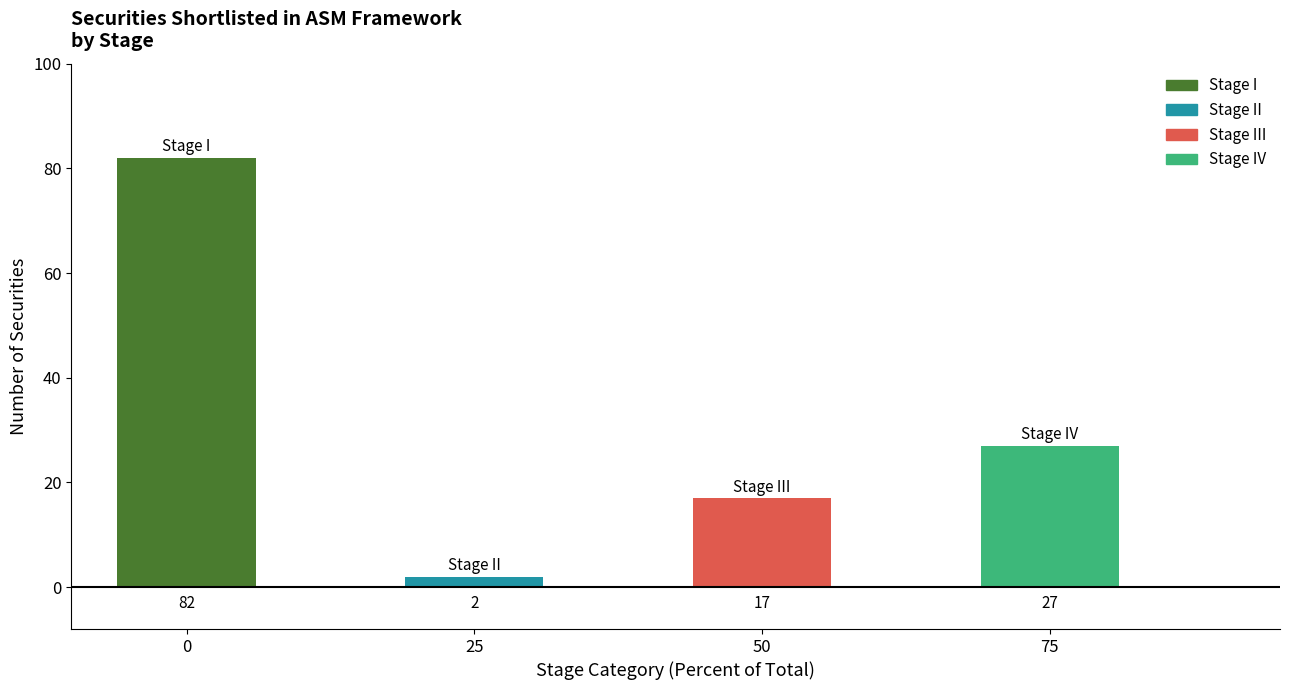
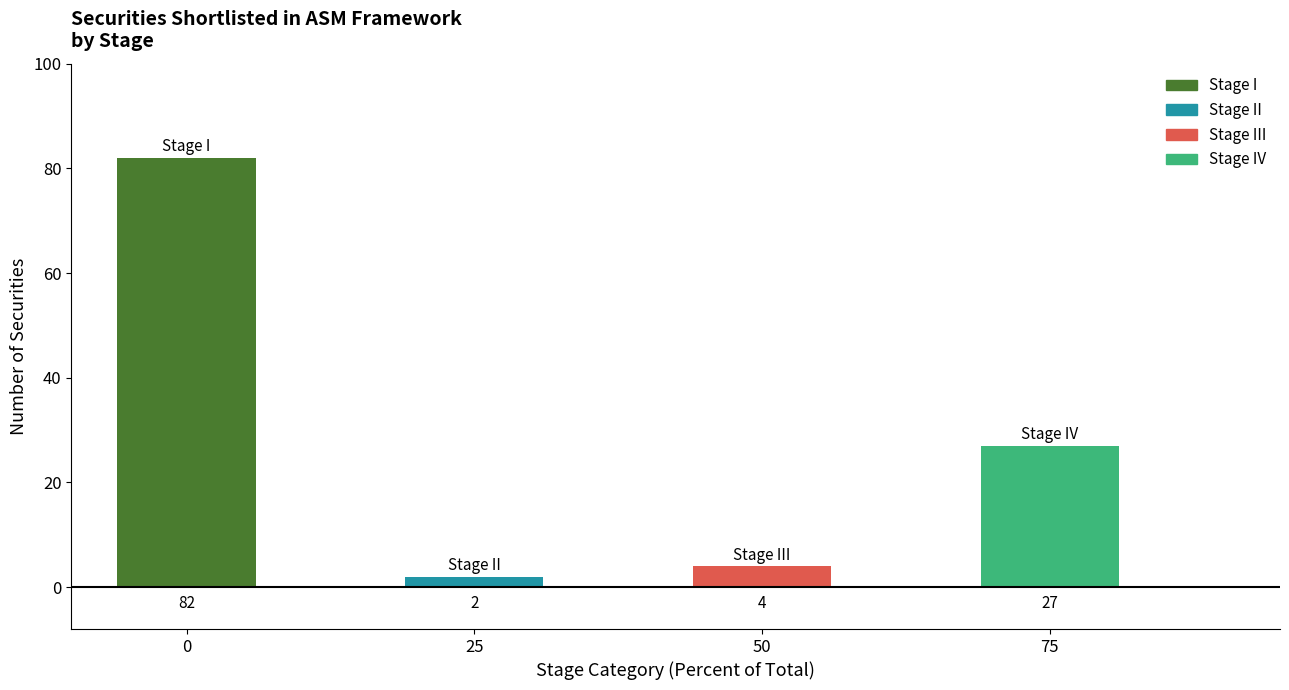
50: 17 -> 4
